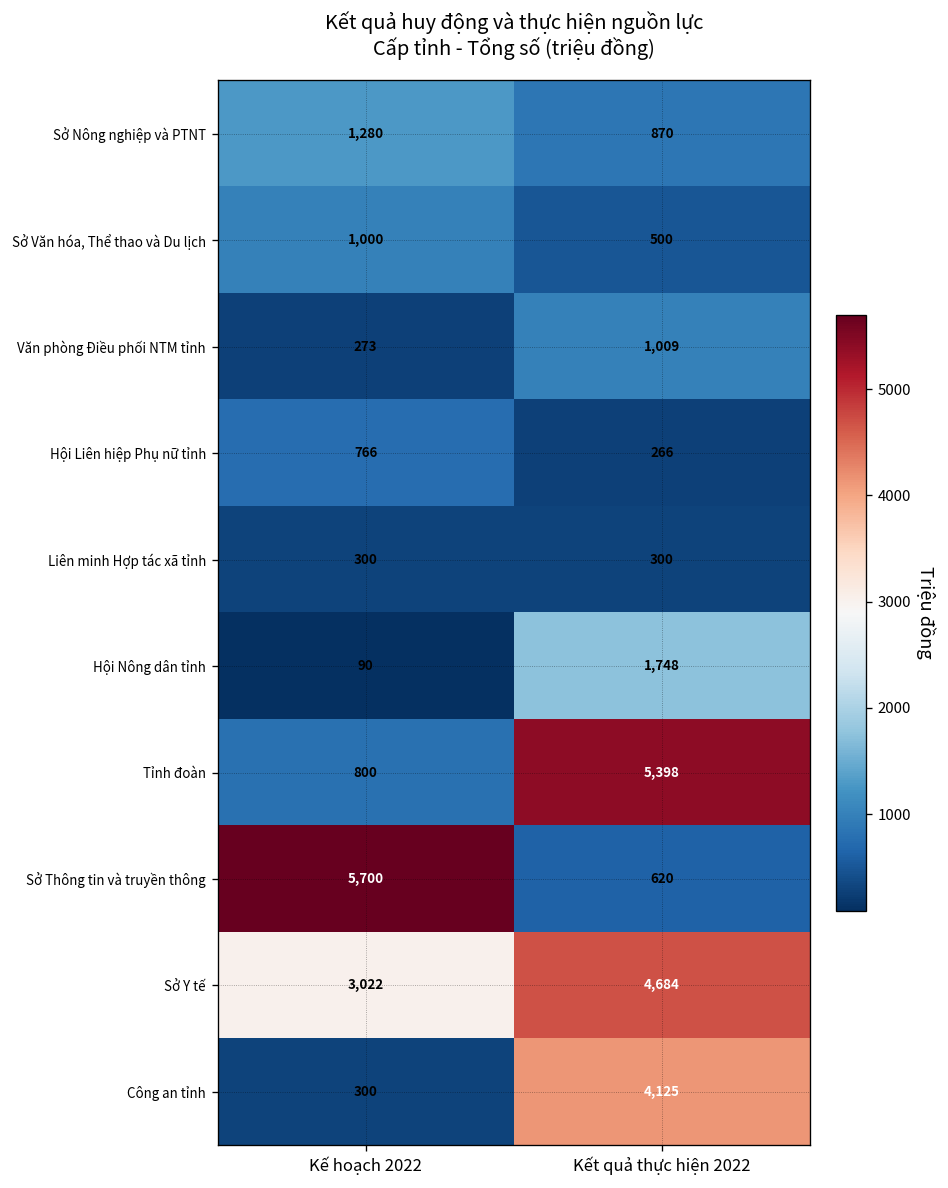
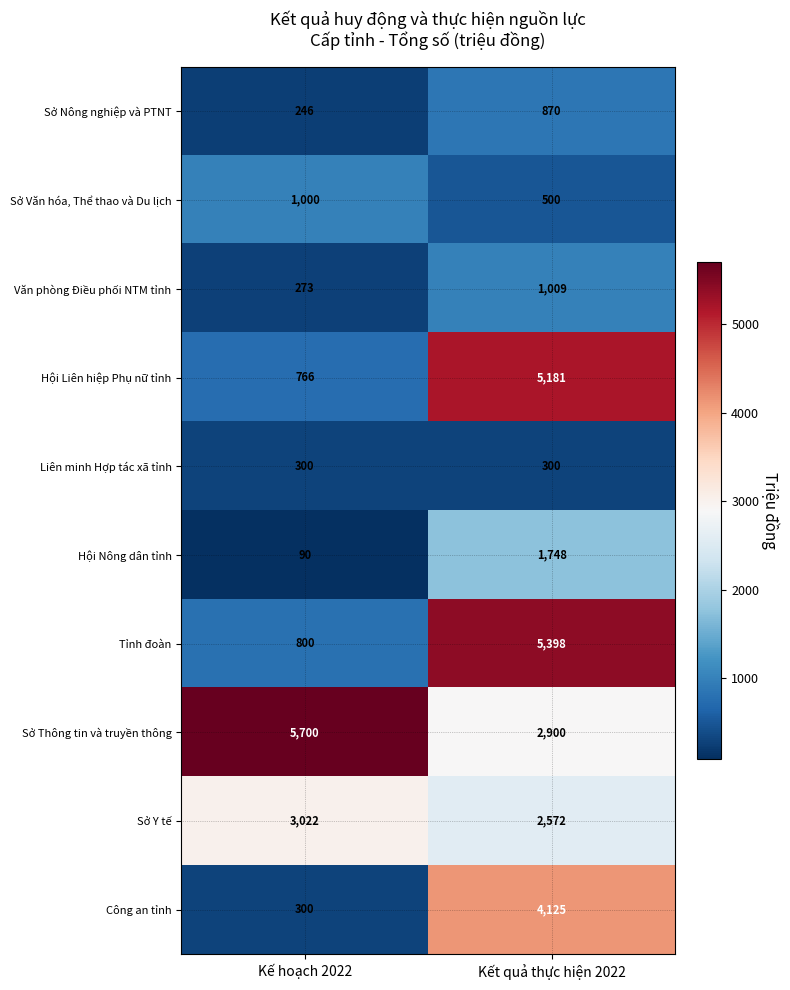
Sở Nông nghiệp và PTNT, Kế hoạch 2022: 1,280 -> 246
Hội Liên hiệp Phụ nữ tỉnh, Kết quả thực hiện 2022: 266 -> 5,181
Sở Thông tin và truyền thông, Kết quả thực hiện 2022: 620 -> 2,900
Sở Y tế, Kết quả thực hiện 2022: 4,684 -> 2,572
